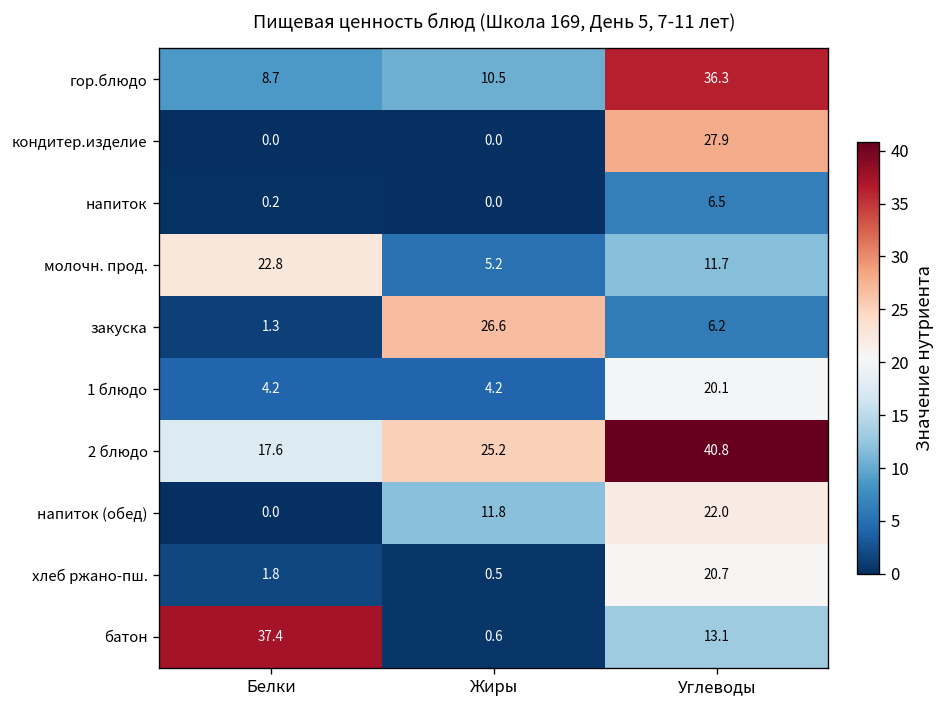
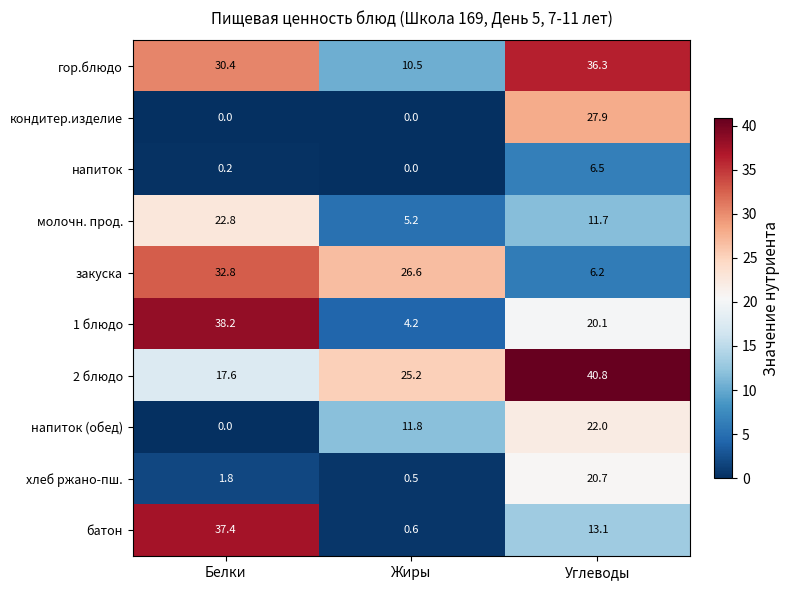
гор.блюдо, Белки: 8.7 -> 30.4
закуска, Белки: 1.3 -> 32.8
1 блюдо, Белки: 4.2 -> 38.2
